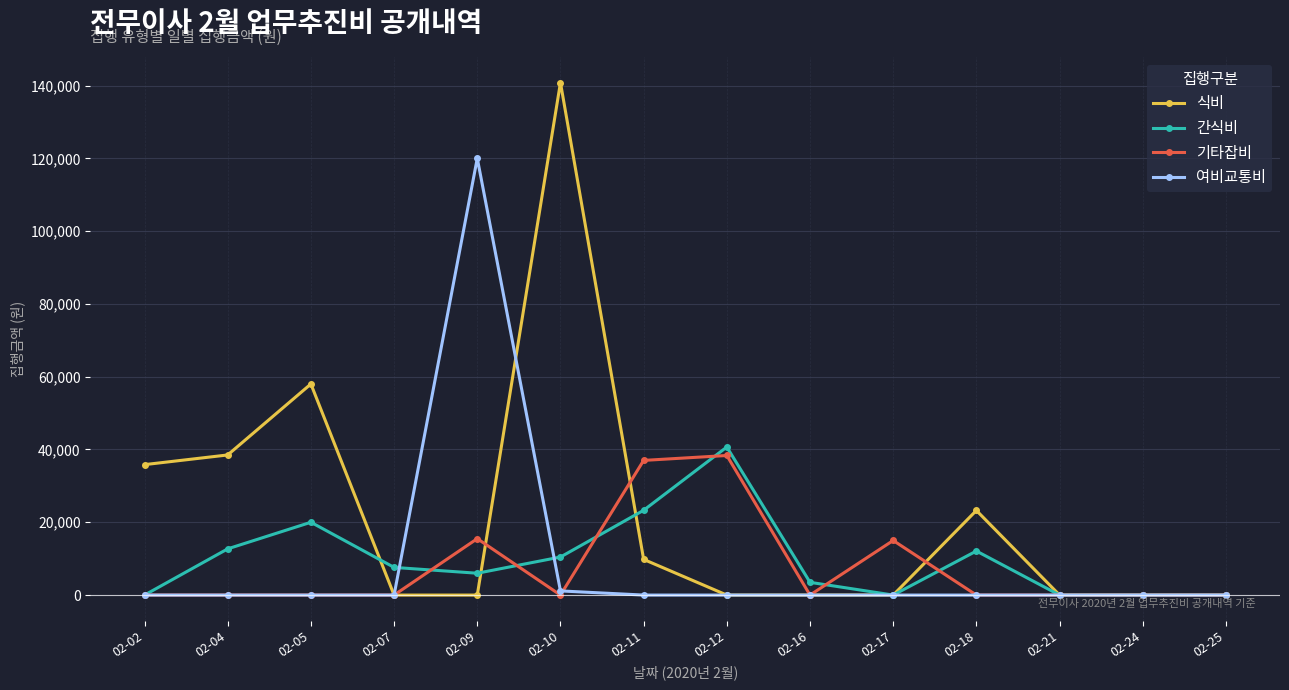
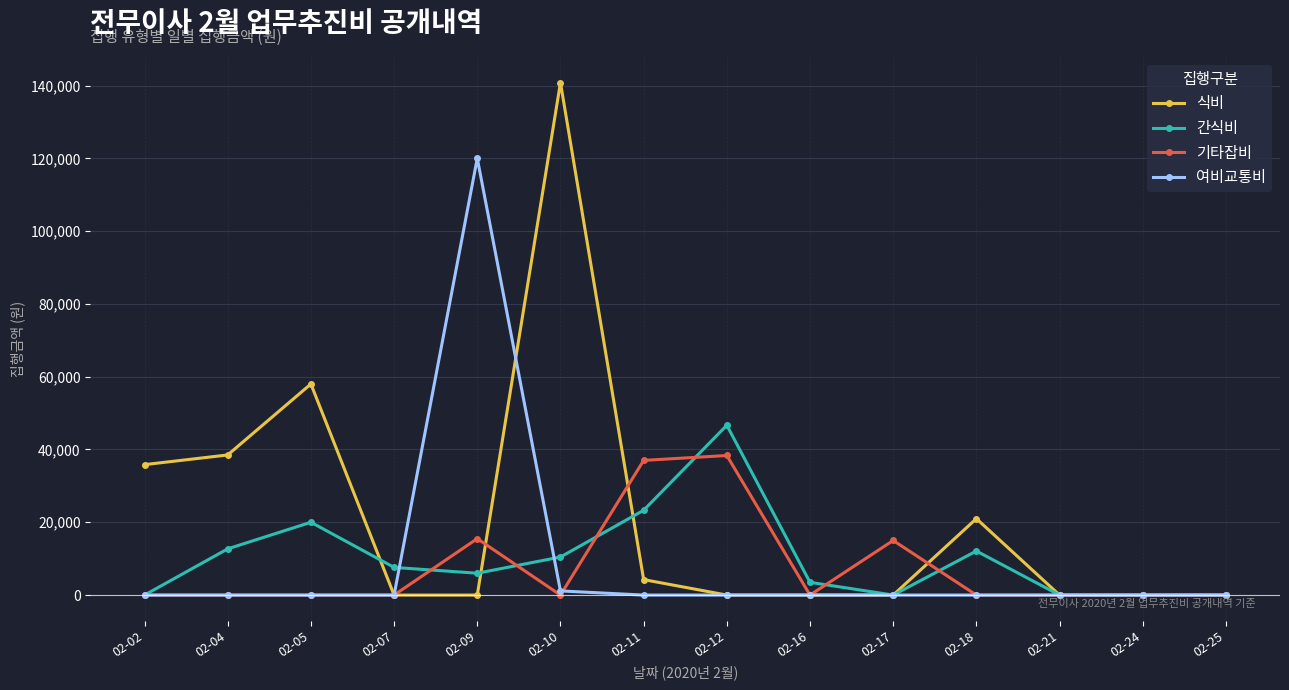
식비, 02-11: 10,000 -> 4,000
간식비, 02-12: 41,000 -> 47,000
식비, 02-18: 23,000 -> 21,000
